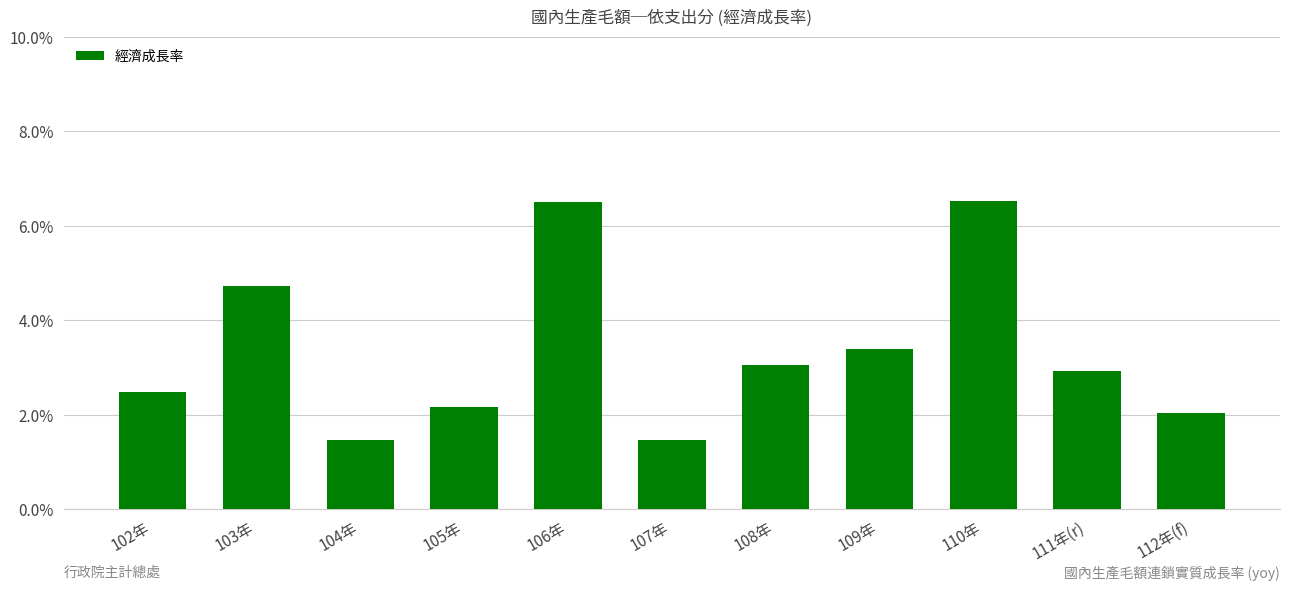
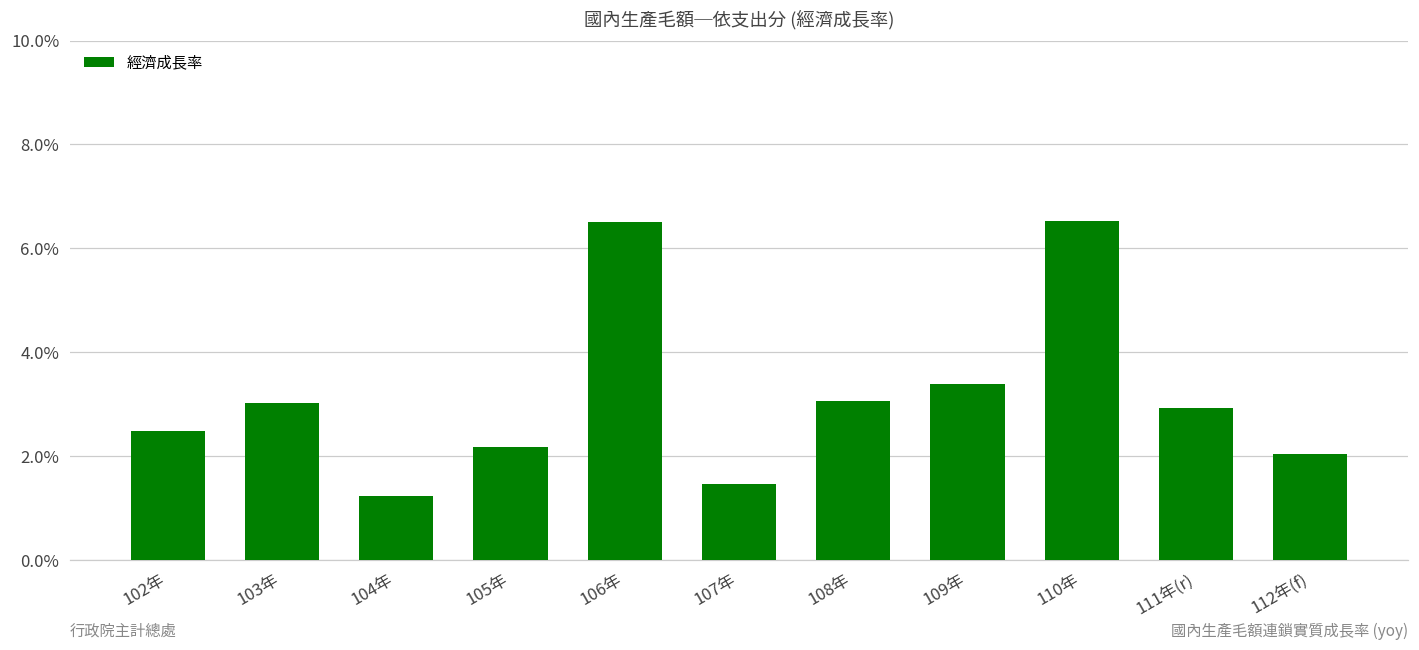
103年: 4.7% -> 3.0%
104年: 1.5% -> 1.2%
